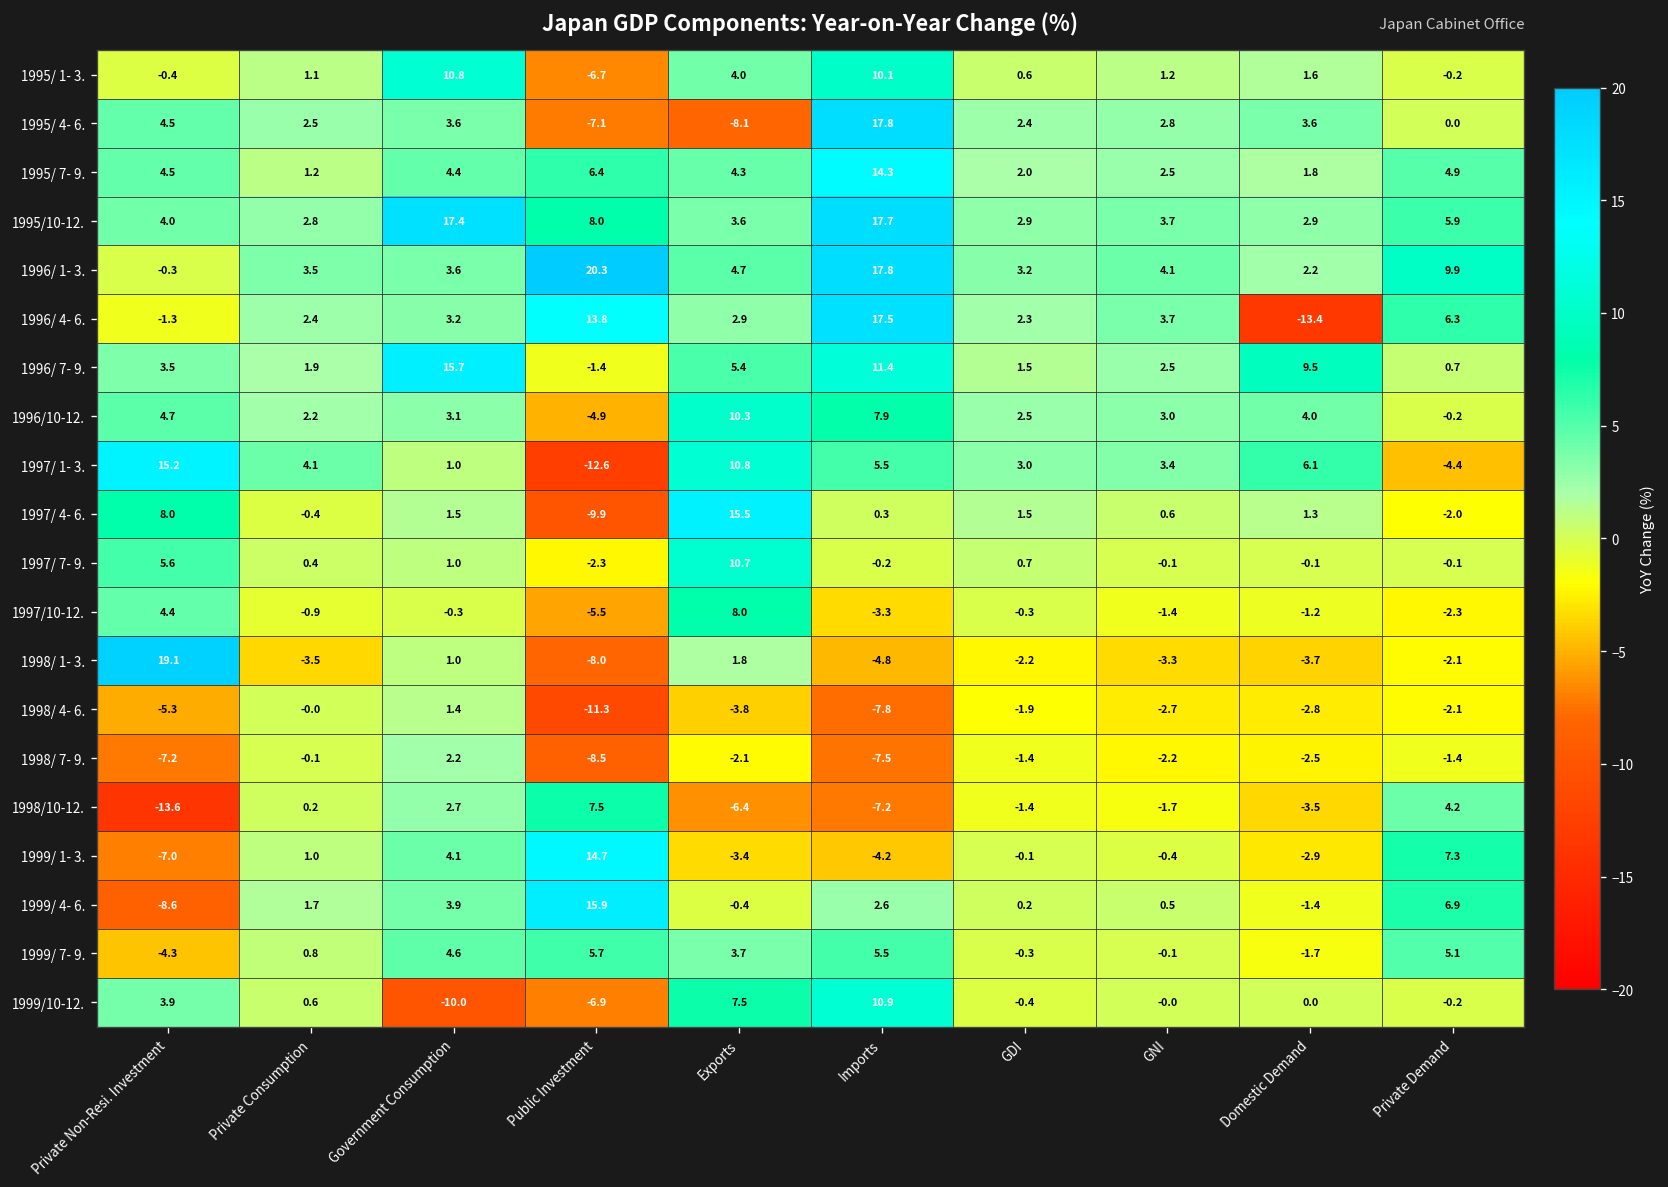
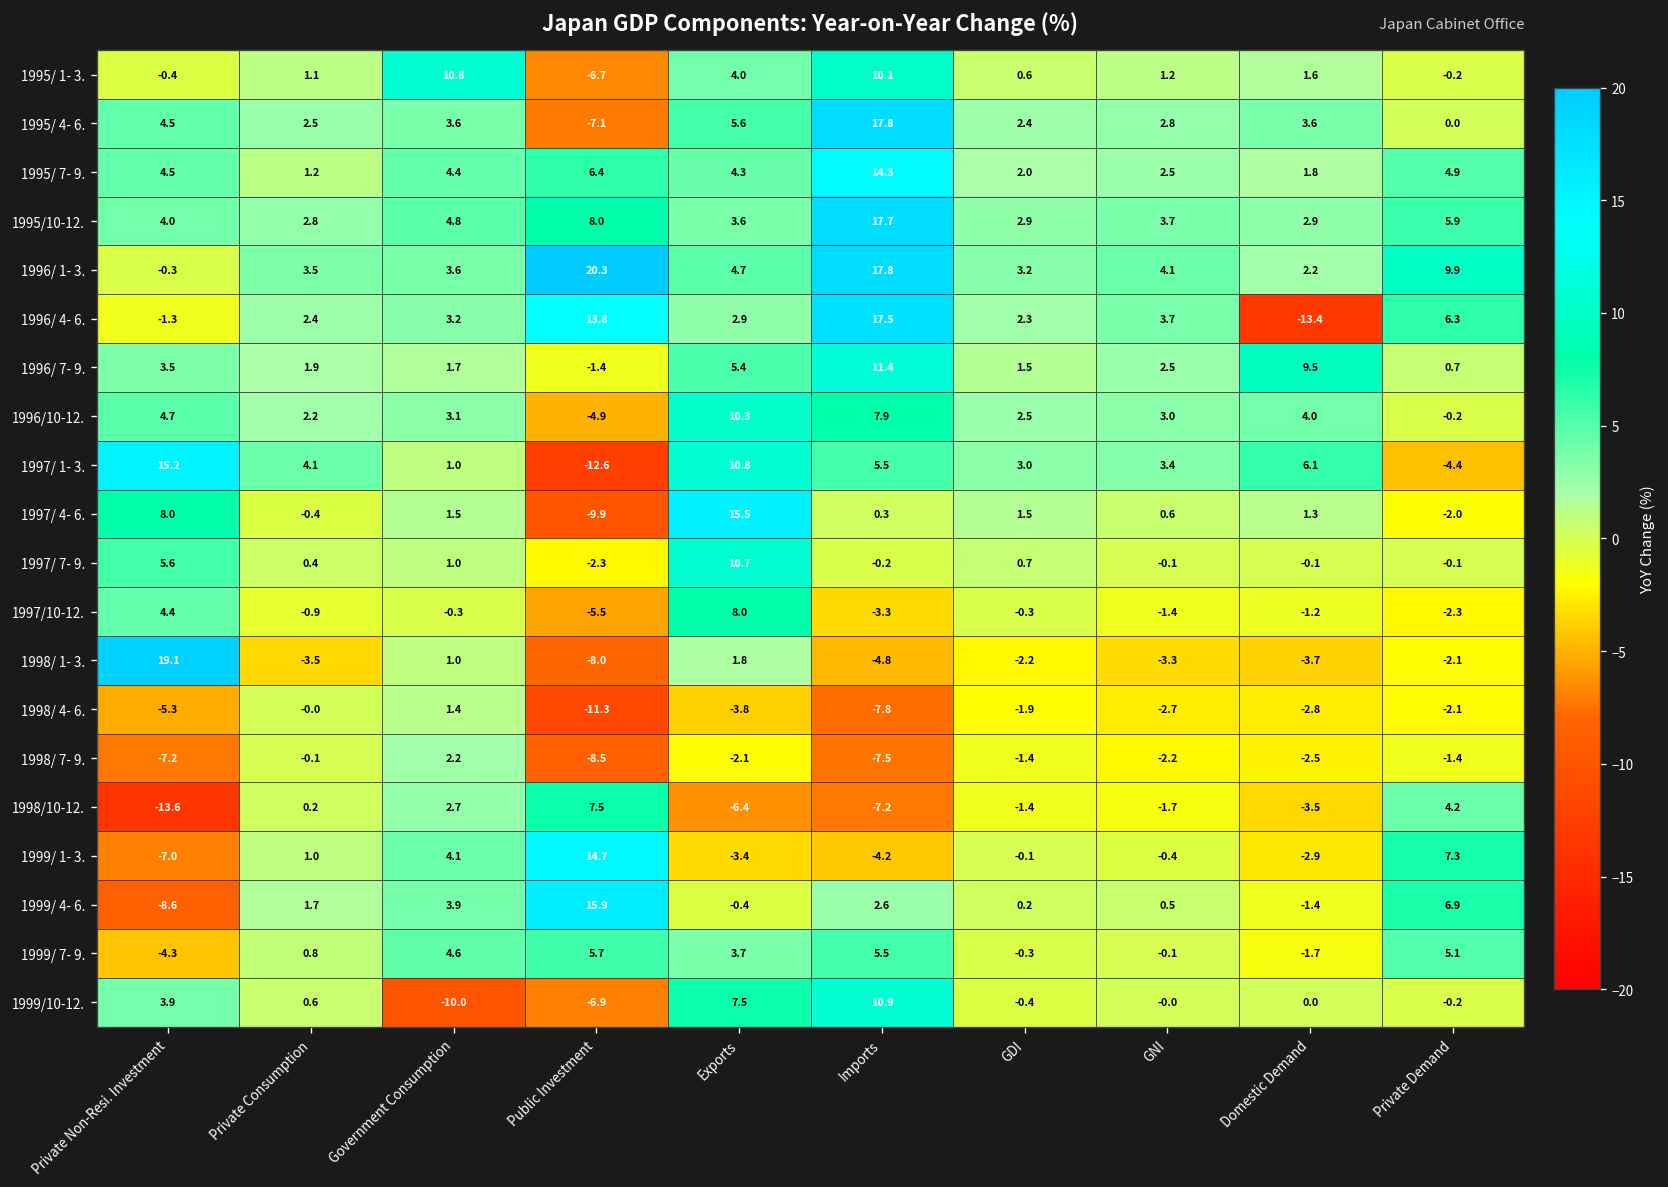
1995/ 4- 6., Exports: -8.1 -> 5.6
1995/10-12., Government Consumption: 17.4 -> 4.8
1996/ 7- 9., Government Consumption: 15.7 -> 1.7
